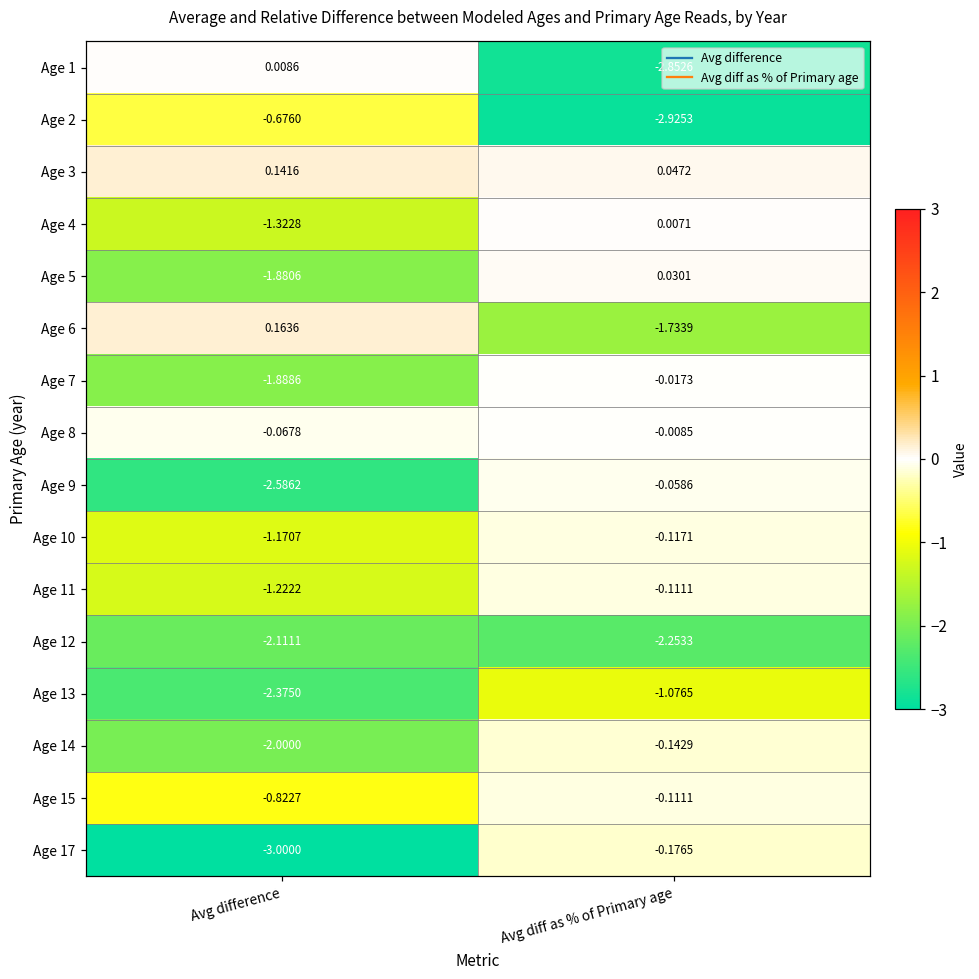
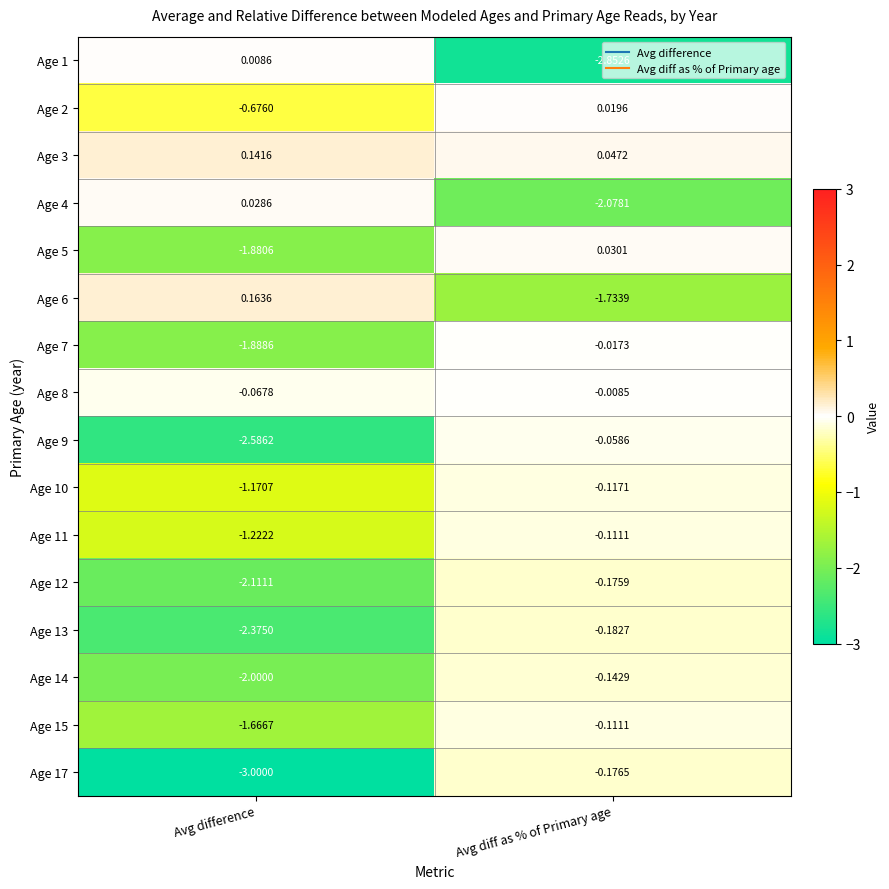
Age 2, Avg diff as % of Primary age: -2.9253 -> 0.0196
Age 4, Avg difference: -1.3228 -> 0.0286
Age 4, Avg diff as % of Primary age: 0.0071 -> -2.0781
Age 12, Avg diff as % of Primary age: -2.2533 -> -0.1759
Age 13, Avg diff as % of Primary age: -1.0765 -> -0.1827
Age 15, Avg difference: -0.8227 -> -1.6667
